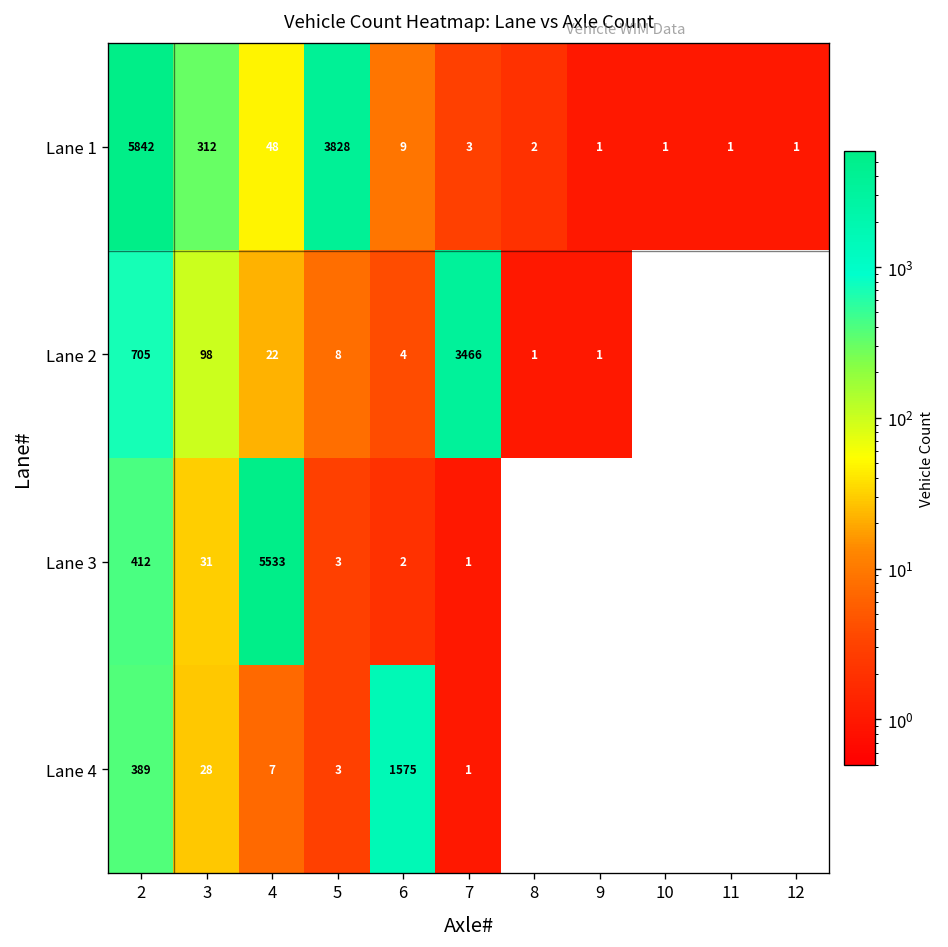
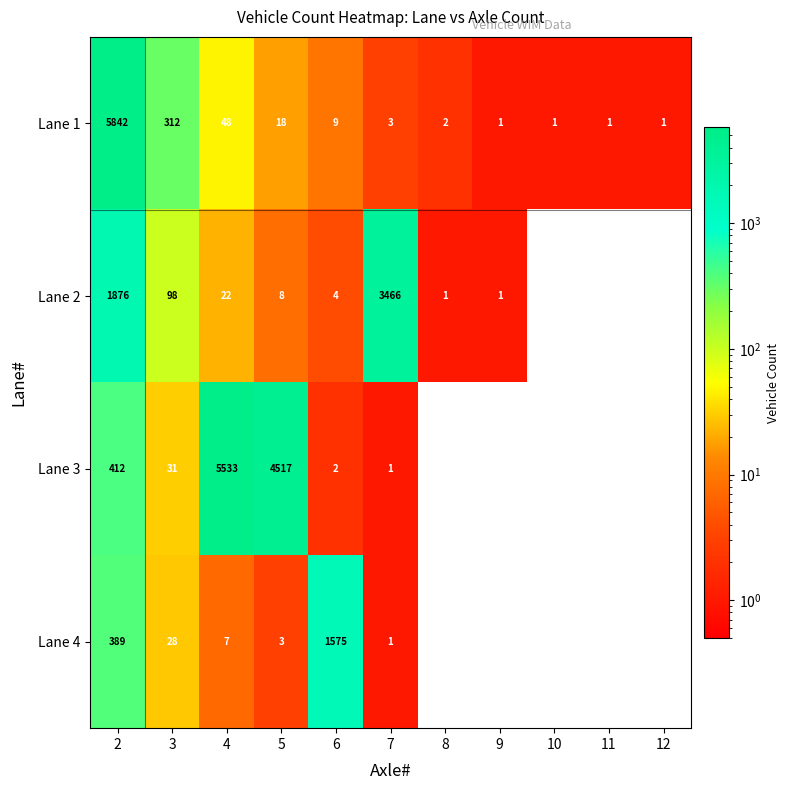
Lane 1, 5: 3828 -> 18
Lane 2, 2: 705 -> 1876
Lane 3, 5: 3 -> 4517
